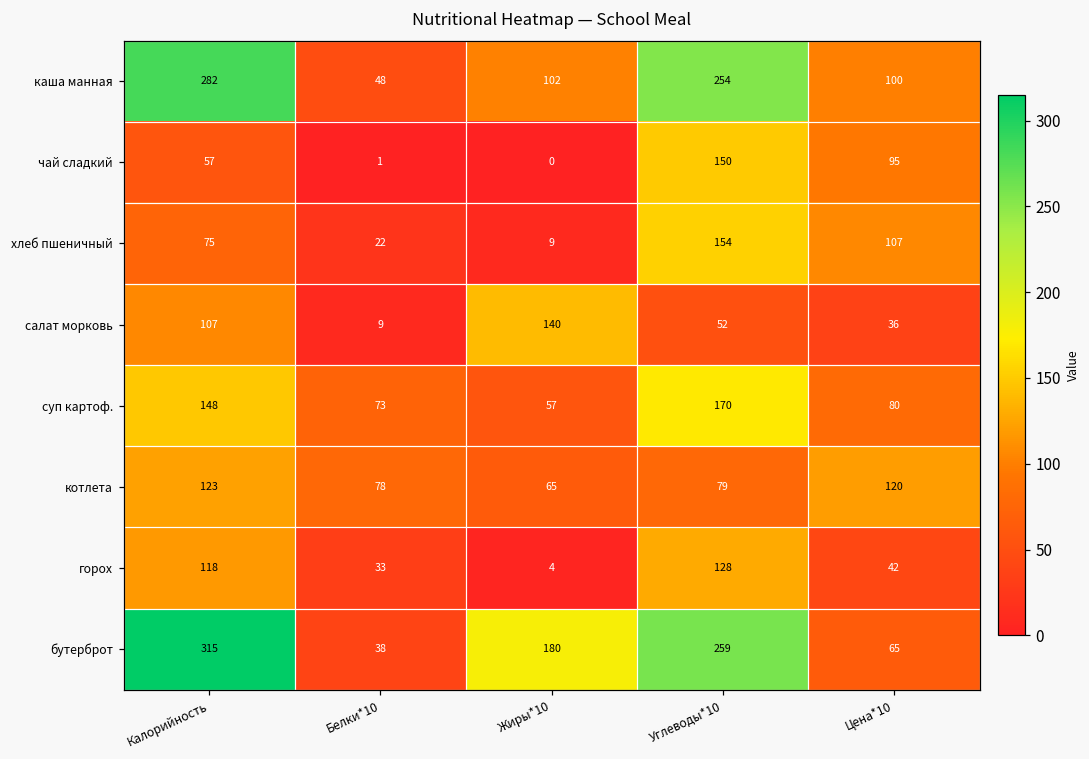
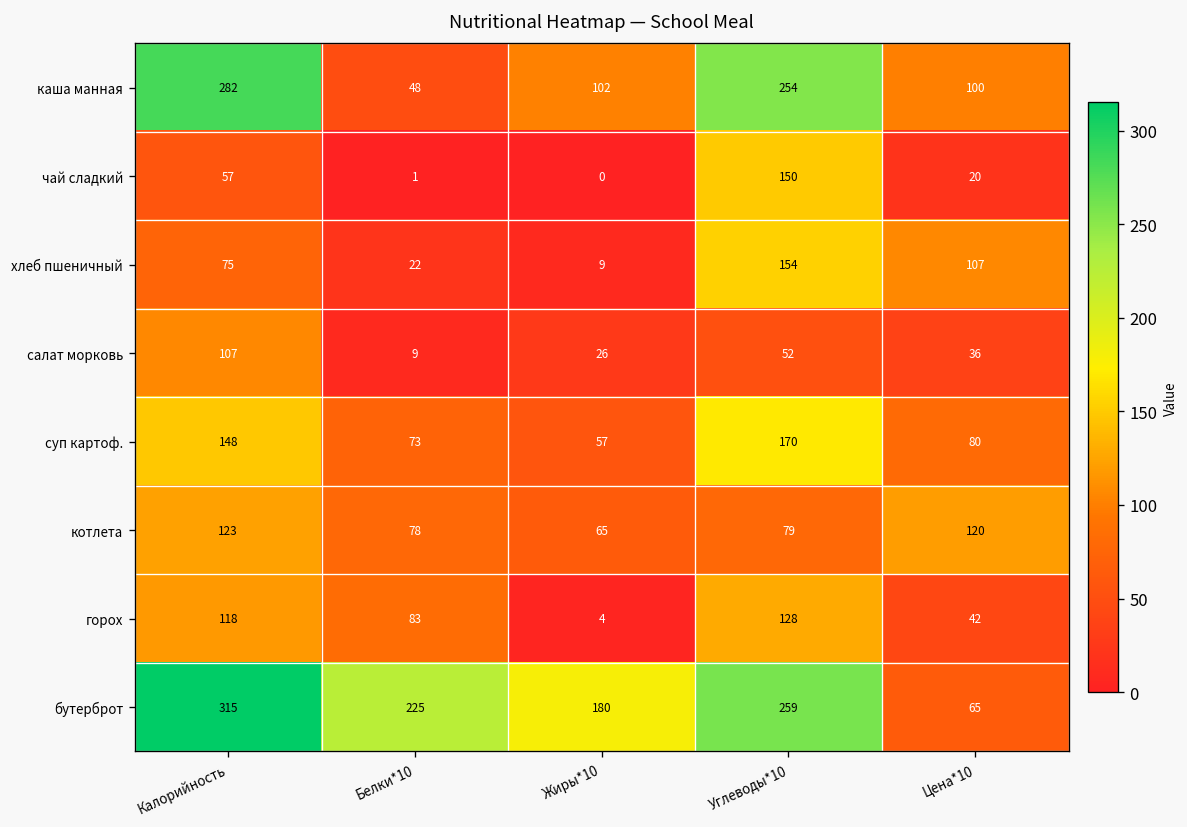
чай сладкий, Цена*10: 95 -> 20
салат морковь, Жиры*10: 140 -> 26
горох, Белки*10: 33 -> 83
бутерброт, Белки*10: 38 -> 225
